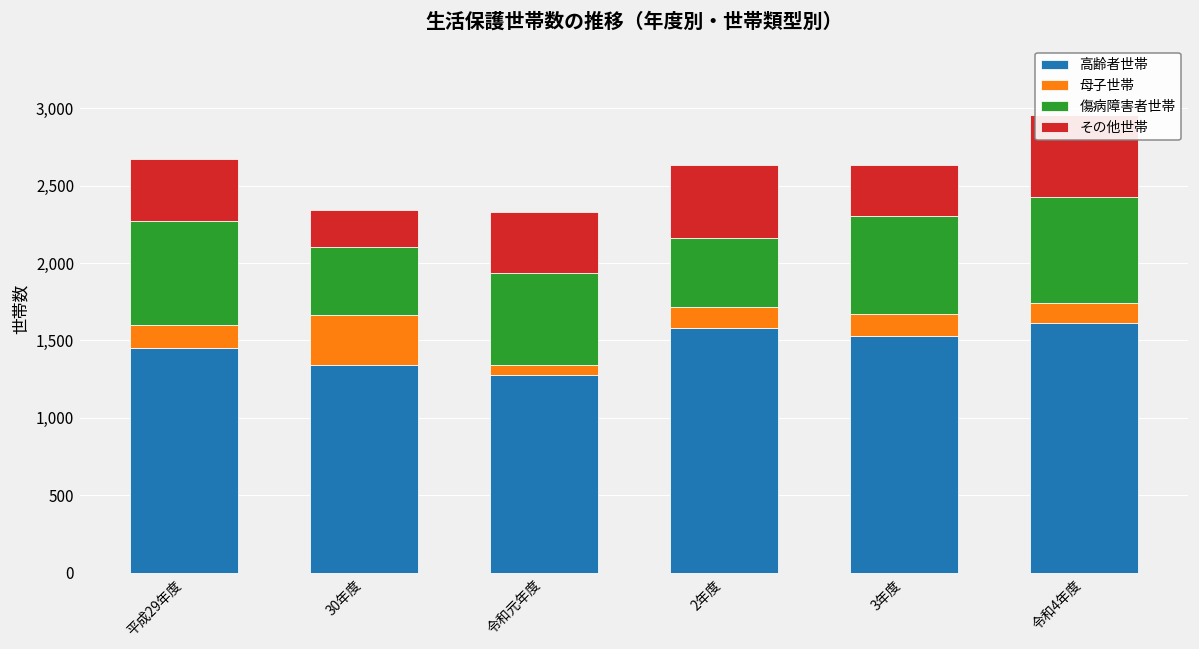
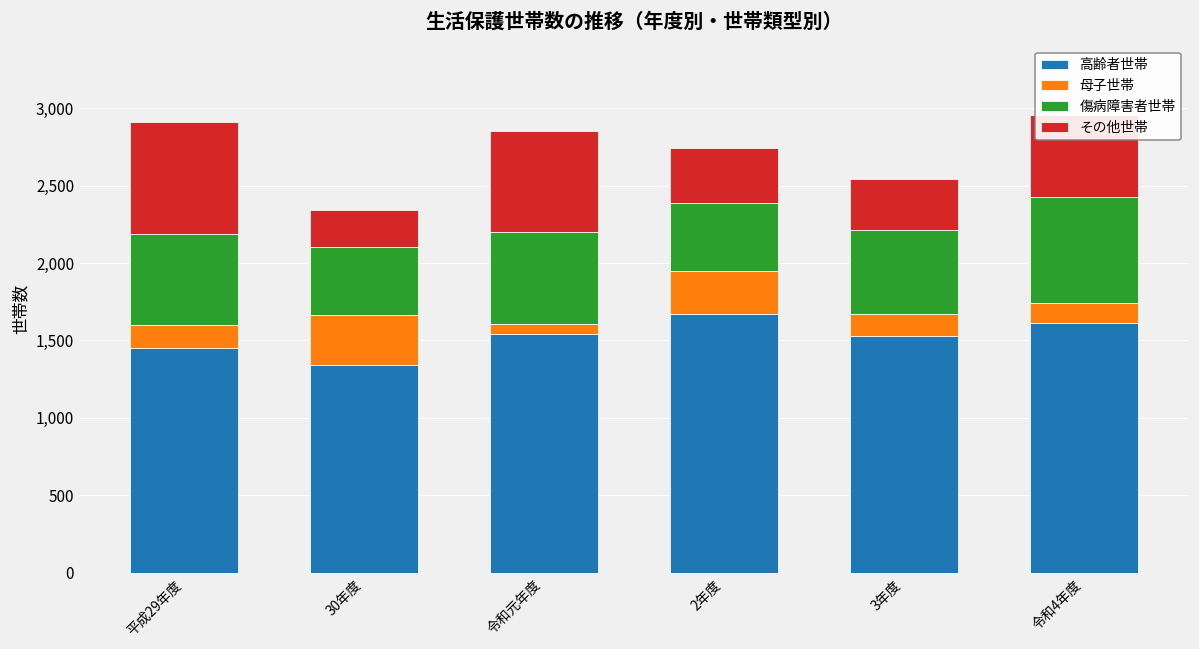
傷病障害者世帯, 平成29年度: 670 -> 590
その他世帯, 平成29年度: 400 -> 730
高齢者世帯, 令和元年度: 1,280 -> 1,540
その他世帯, 令和元年度: 400 -> 660
高齢者世帯, 2年度: 1,580 -> 1,670
母子世帯, 2年度: 130 -> 280
その他世帯, 2年度: 470 -> 350
傷病障害者世帯, 3年度: 630 -> 540
